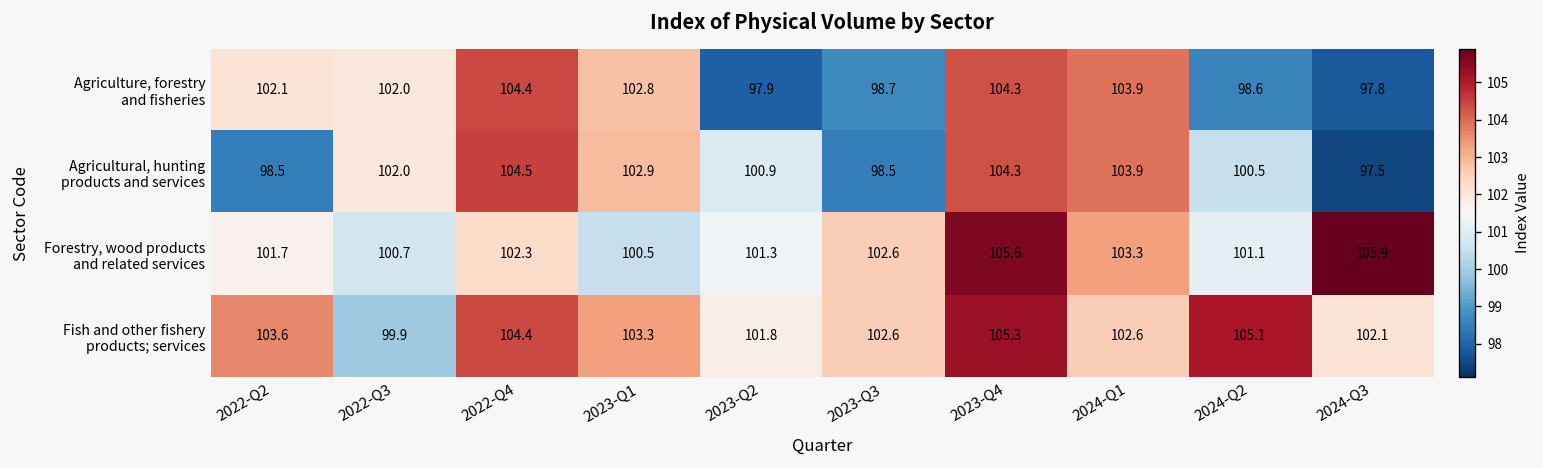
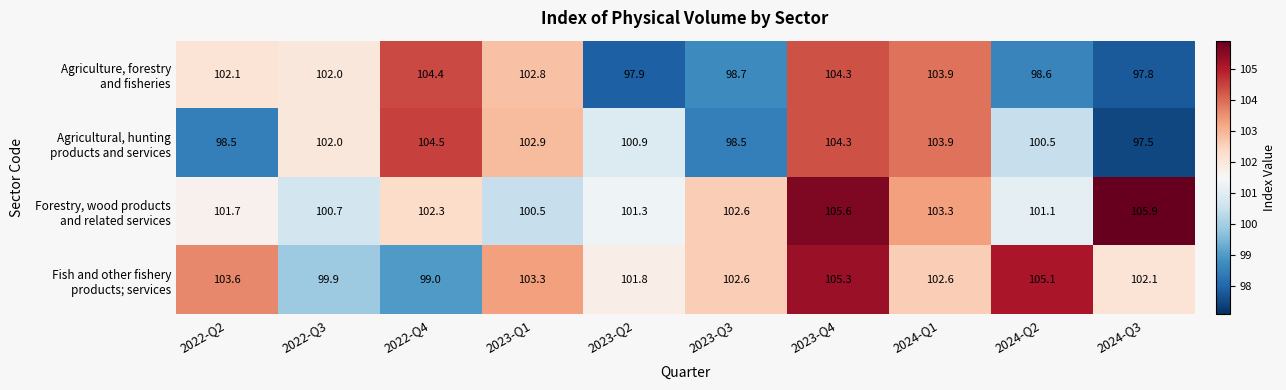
Fish and other fishery products; services, 2022-Q4: 104.4 -> 99.0
